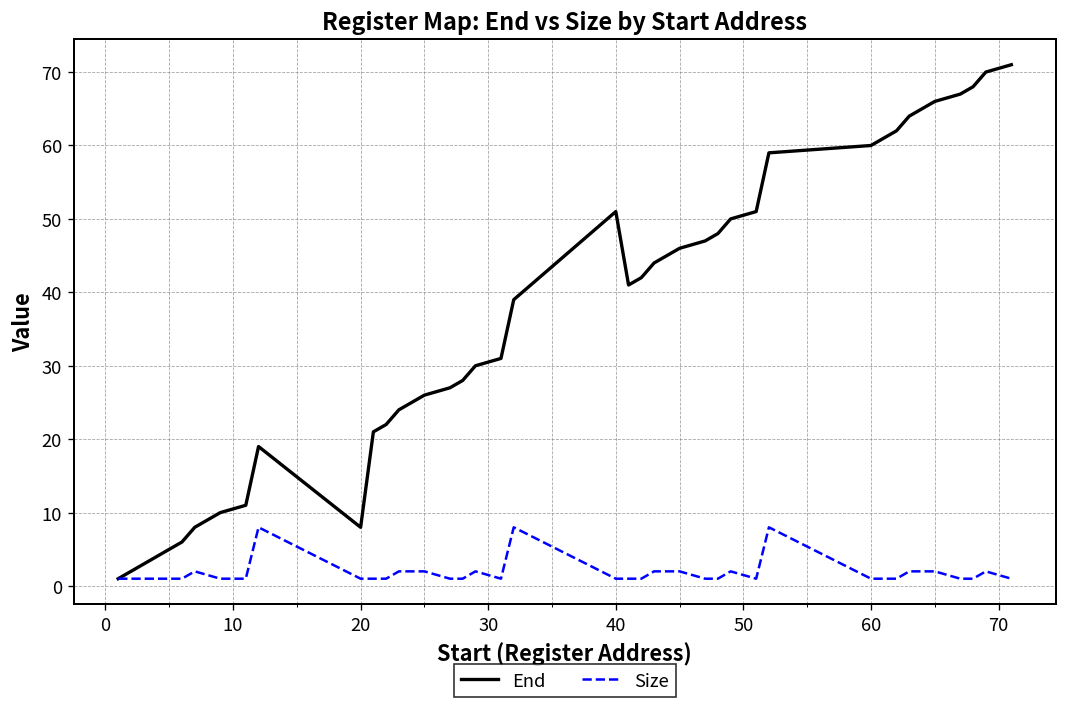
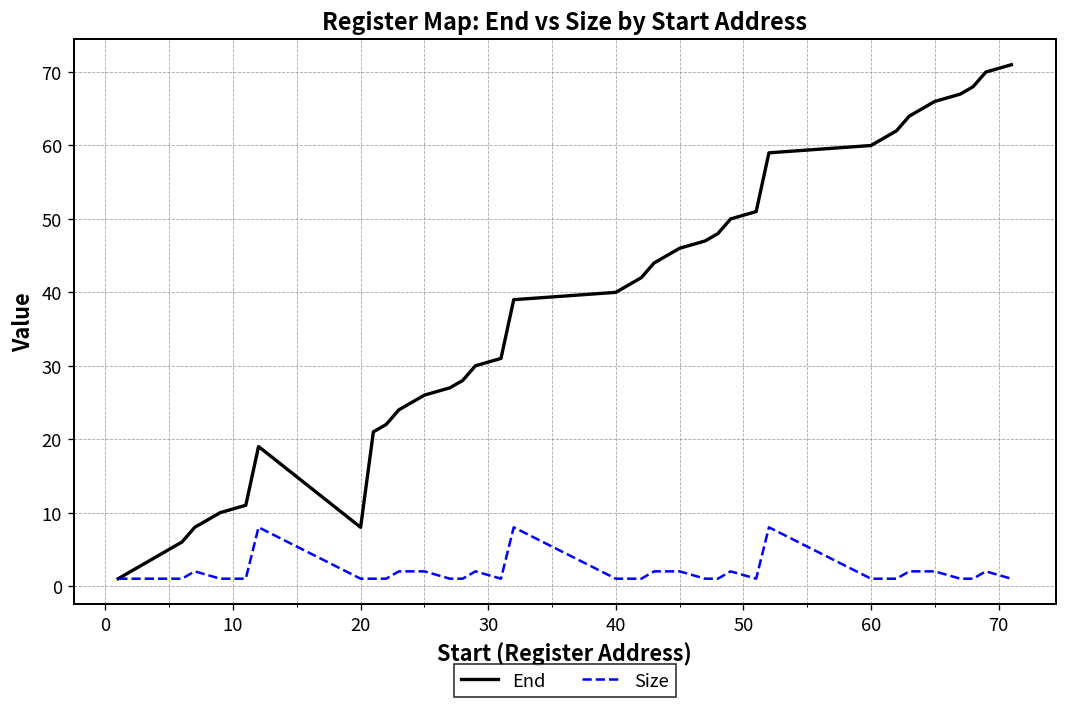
End, 40: 51 -> 40
